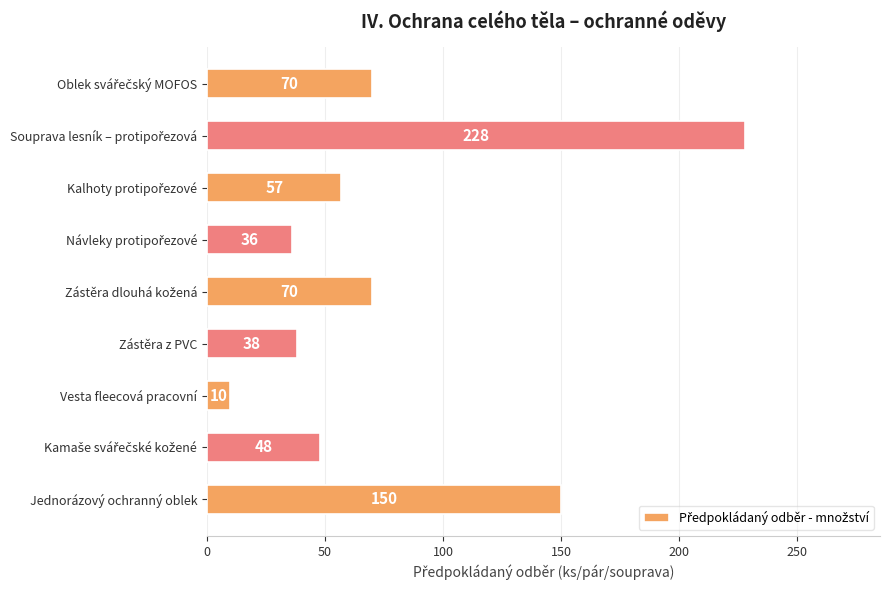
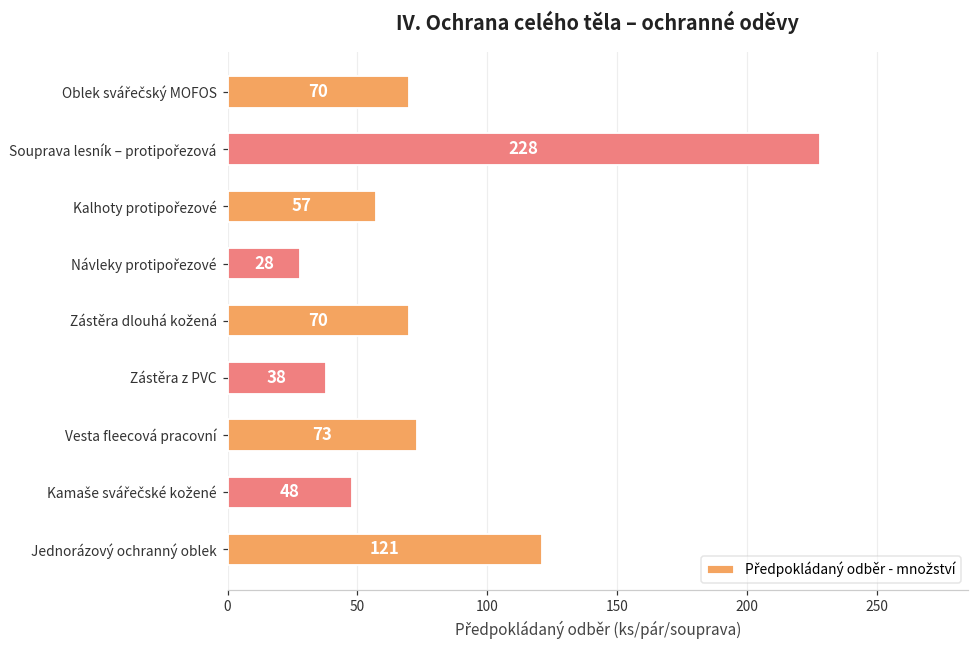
Návleky protipořezové: 36 -> 28
Vesta fleecová pracovní: 10 -> 73
Jednorázový ochranný oblek: 150 -> 121
